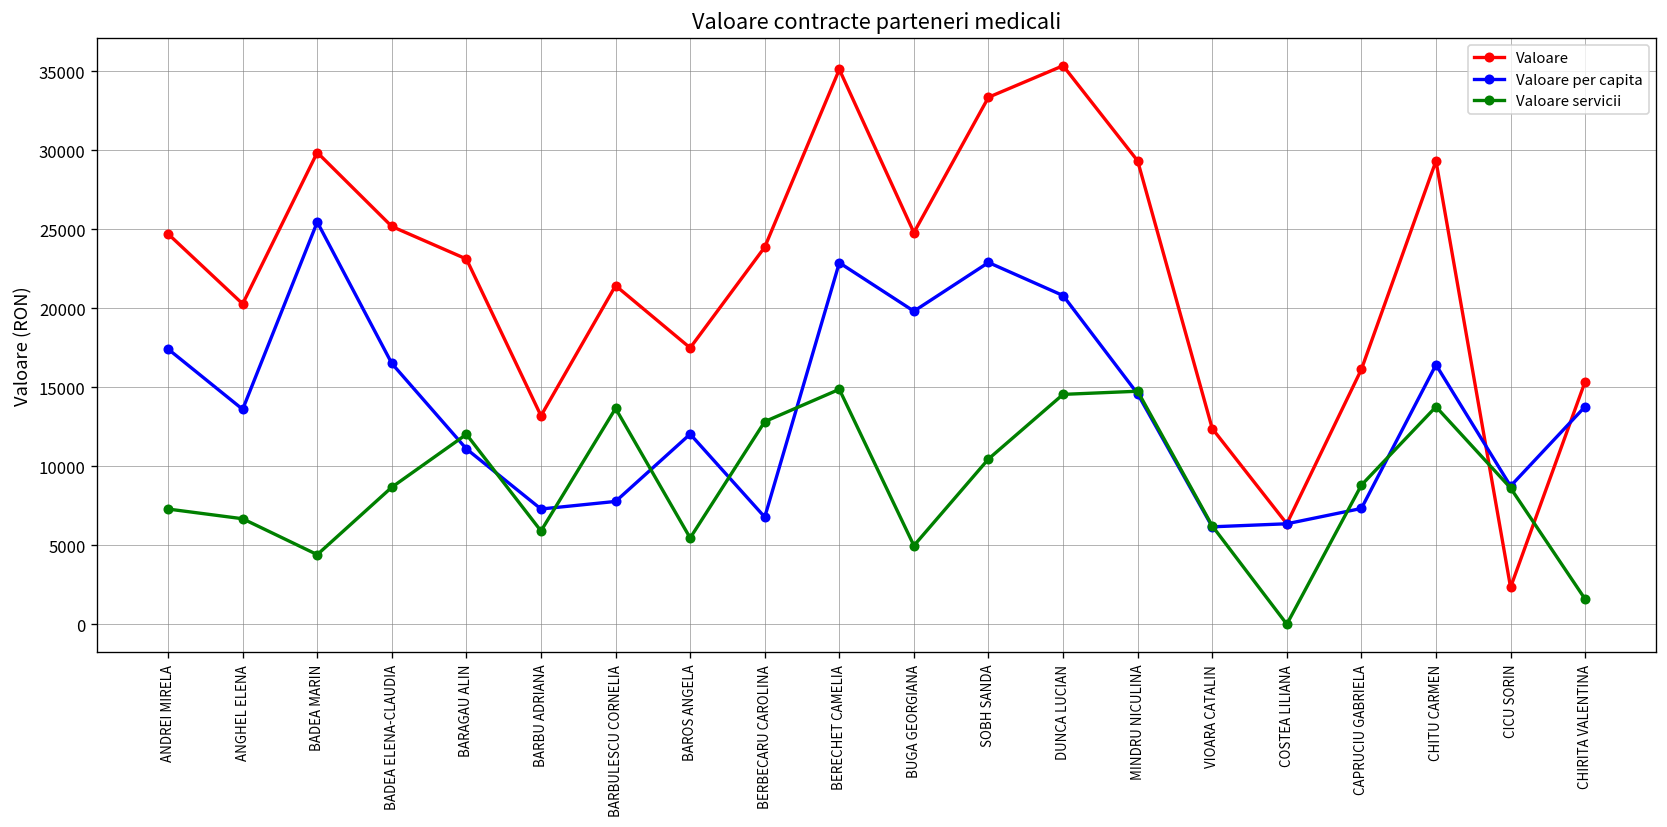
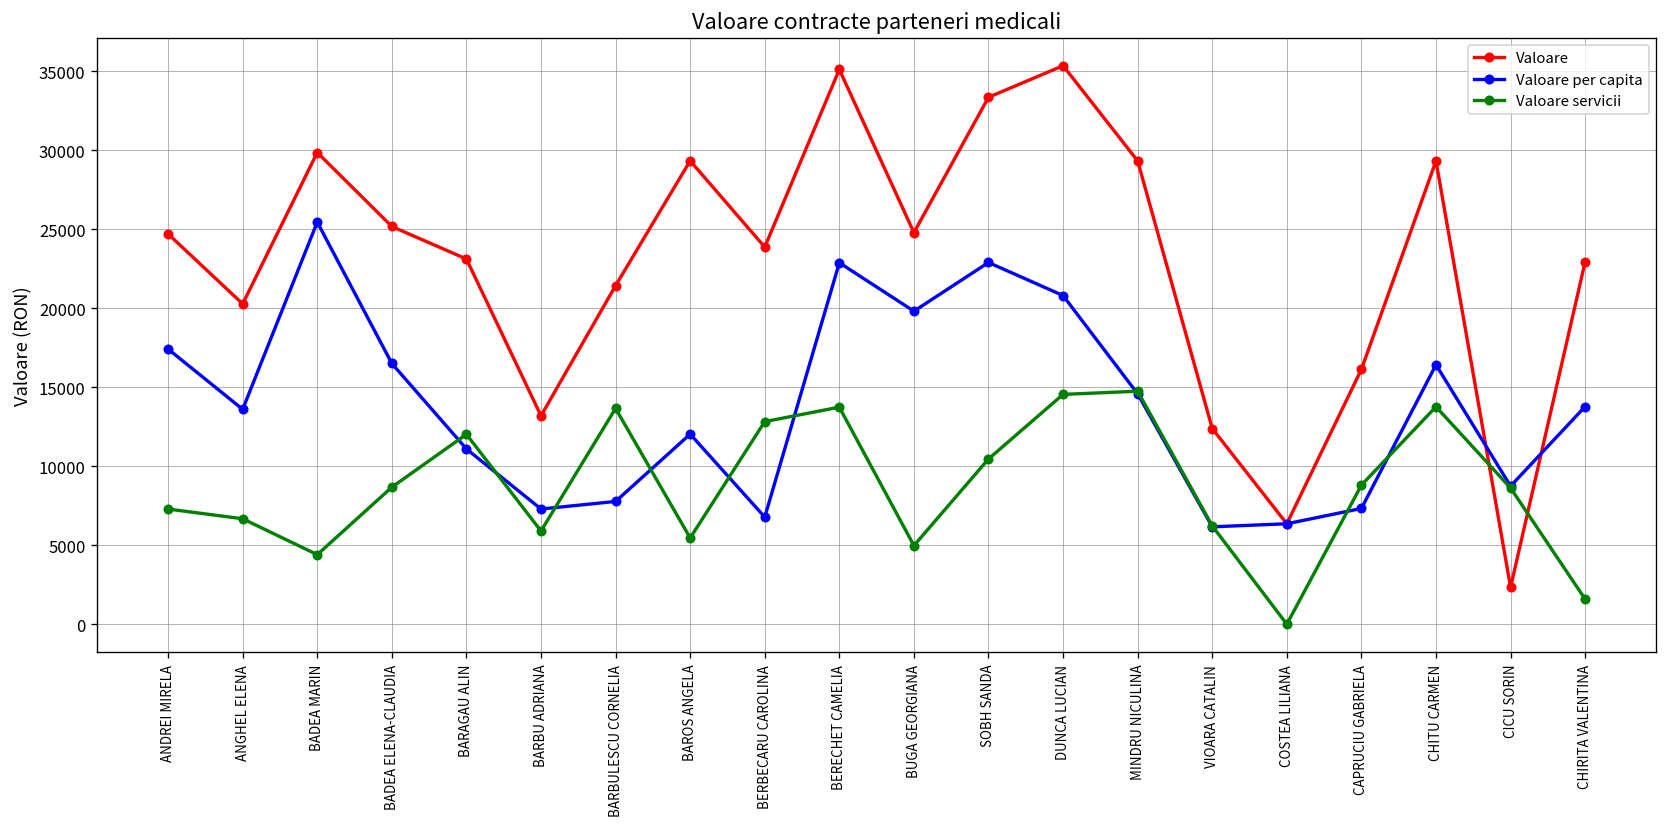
Valoare, BAROS ANGELA: 17500 -> 29300
Valoare servicii, BERECHET CAMELIA: 14900 -> 13700
Valoare, CHIRITA VALENTINA: 15400 -> 22900
